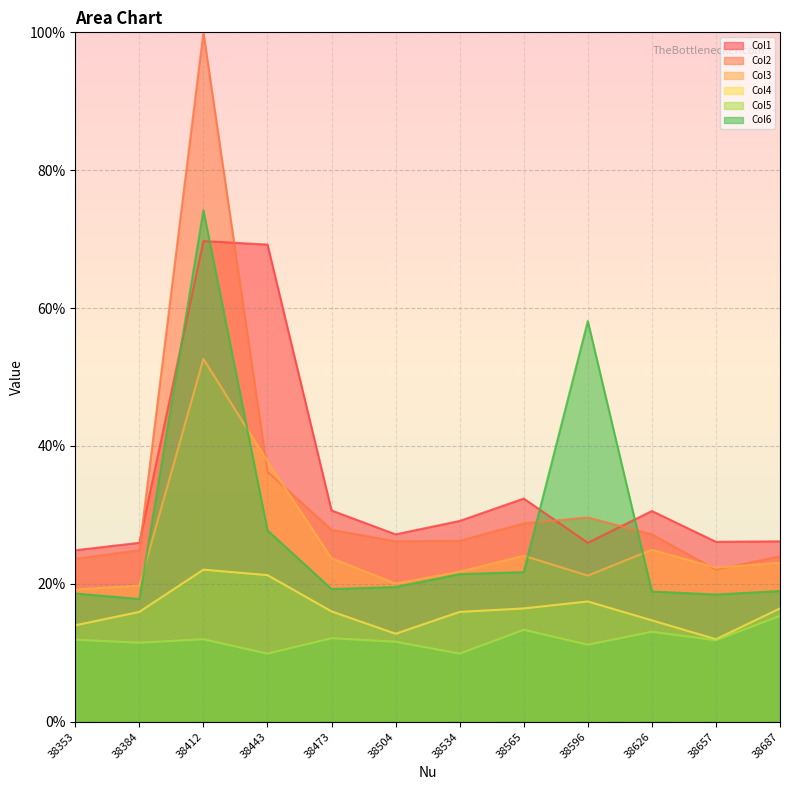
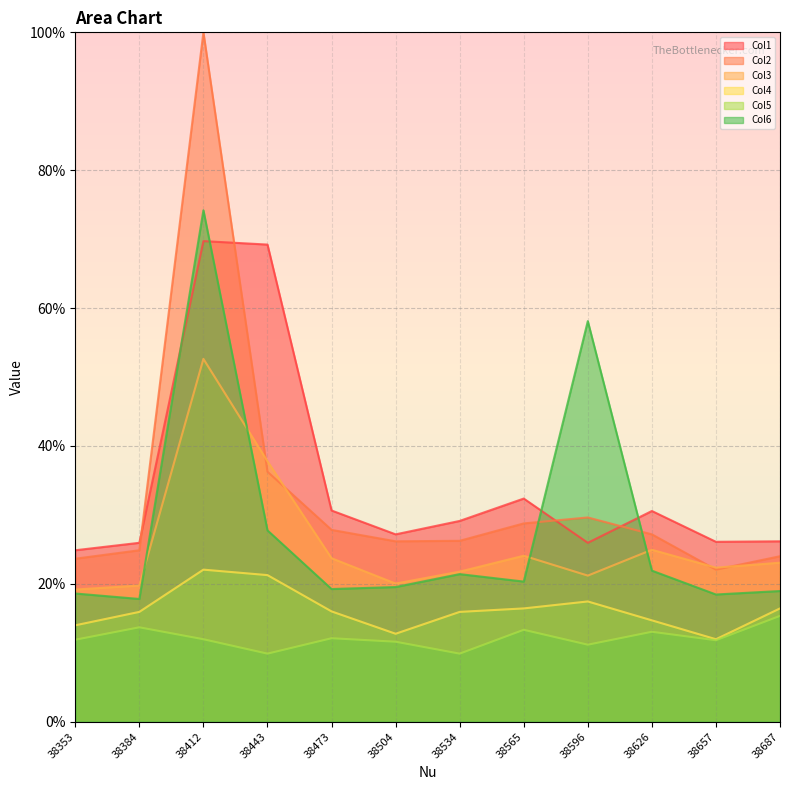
Col5, 38384: 11% -> 14%
Col6, 38565: 22% -> 20%
Col6, 38626: 19% -> 22%
